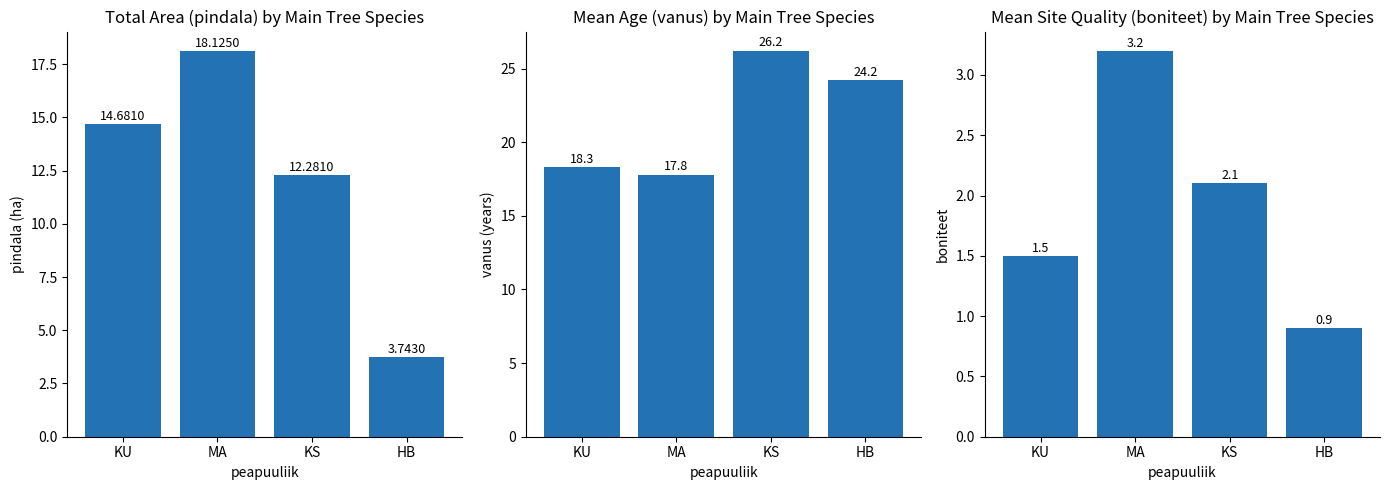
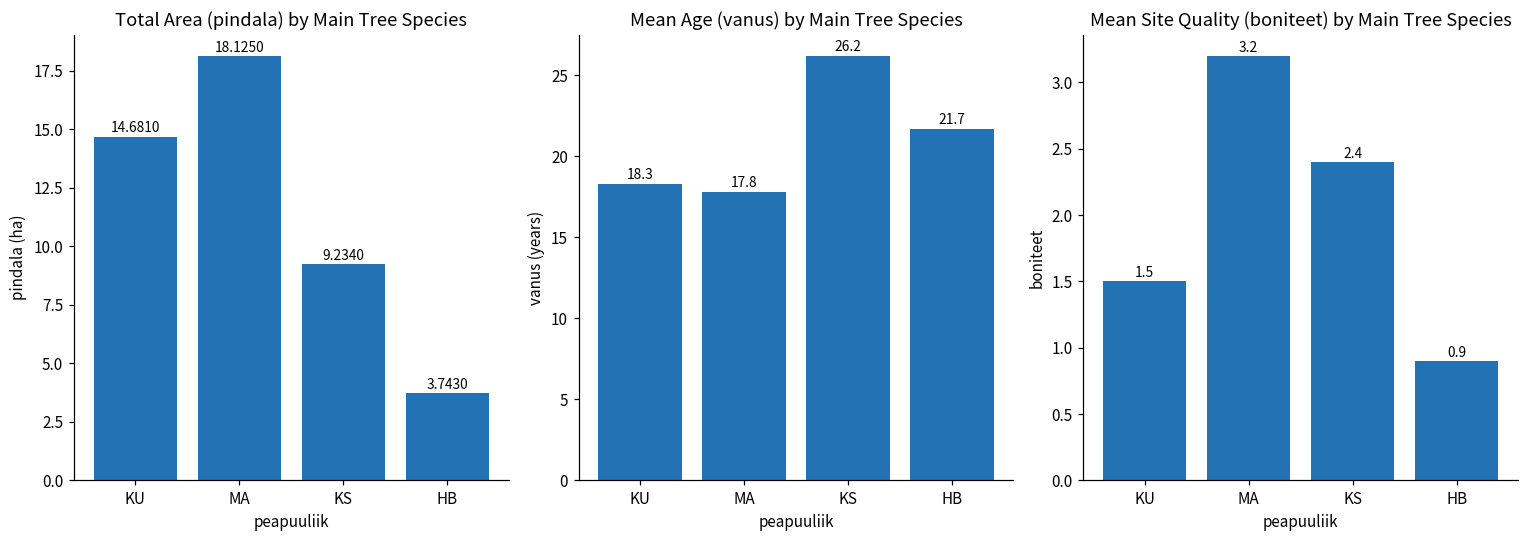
Total Area (pindala) by Main Tree Species, KS: 12.2810 -> 9.2340
Mean Age (vanus) by Main Tree Species, HB: 24.2 -> 21.7
Mean Site Quality (boniteet) by Main Tree Species, KS: 2.1 -> 2.4
